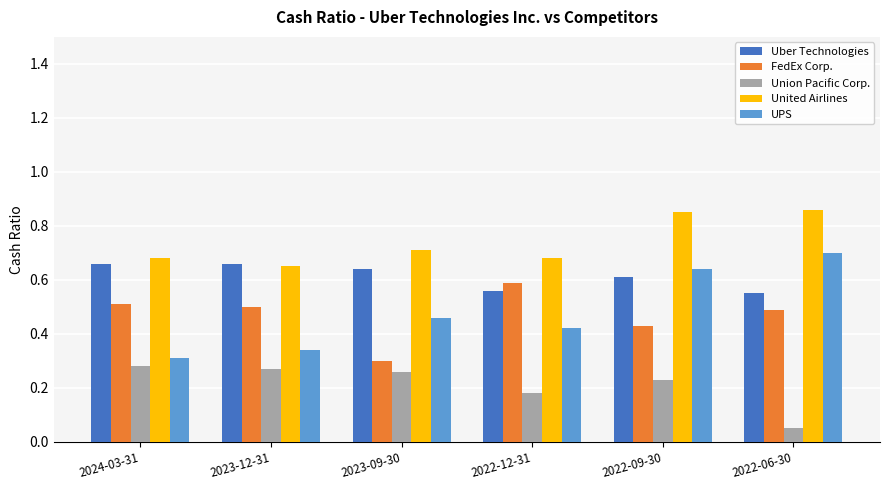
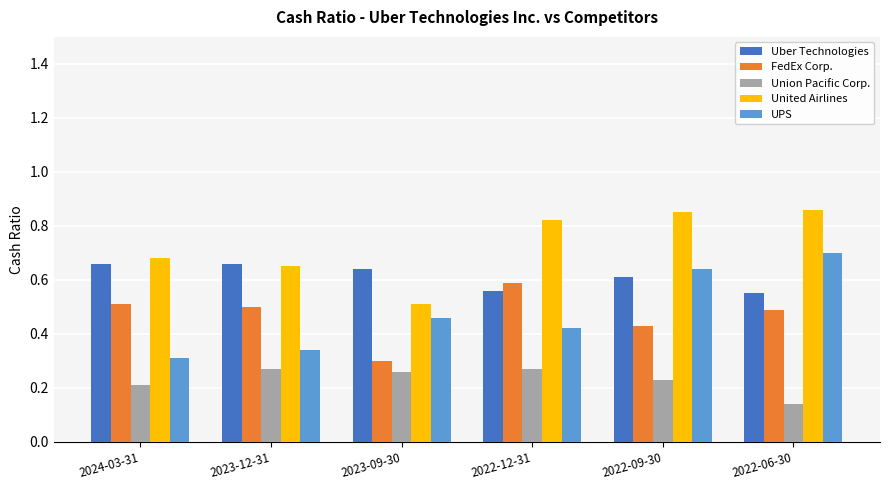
Union Pacific Corp., 2024-03-31: 0.28 -> 0.21
United Airlines, 2023-09-30: 0.71 -> 0.51
Union Pacific Corp., 2022-12-31: 0.18 -> 0.27
United Airlines, 2022-12-31: 0.68 -> 0.82
Union Pacific Corp., 2022-06-30: 0.05 -> 0.14
